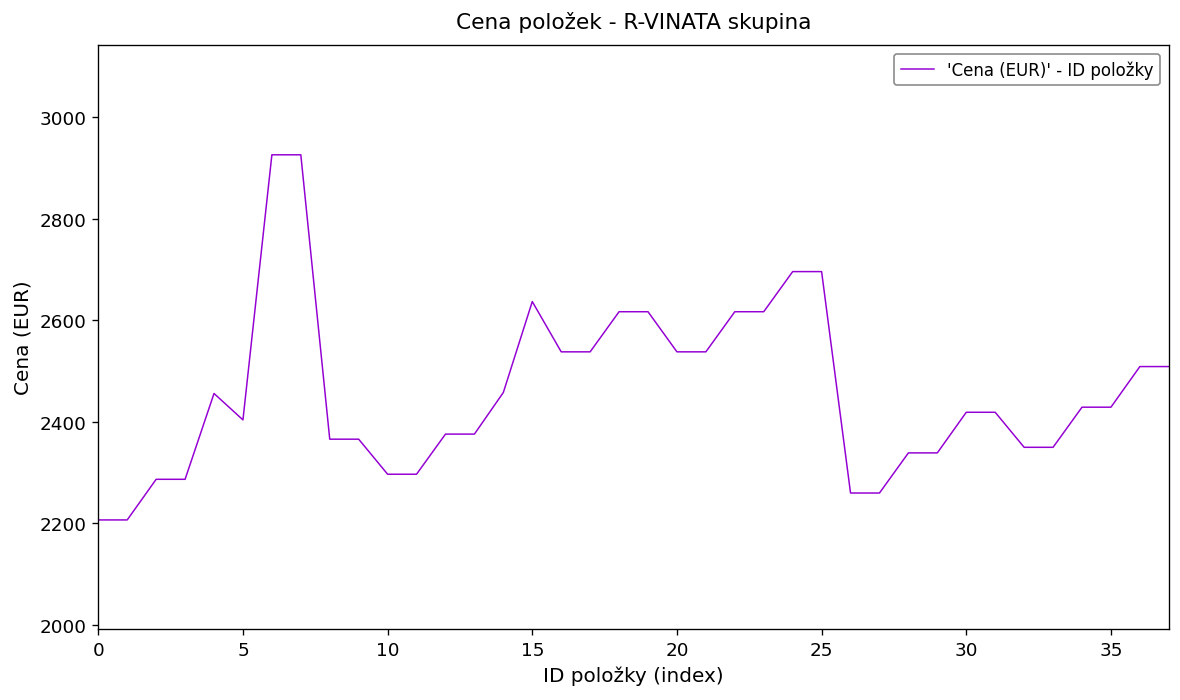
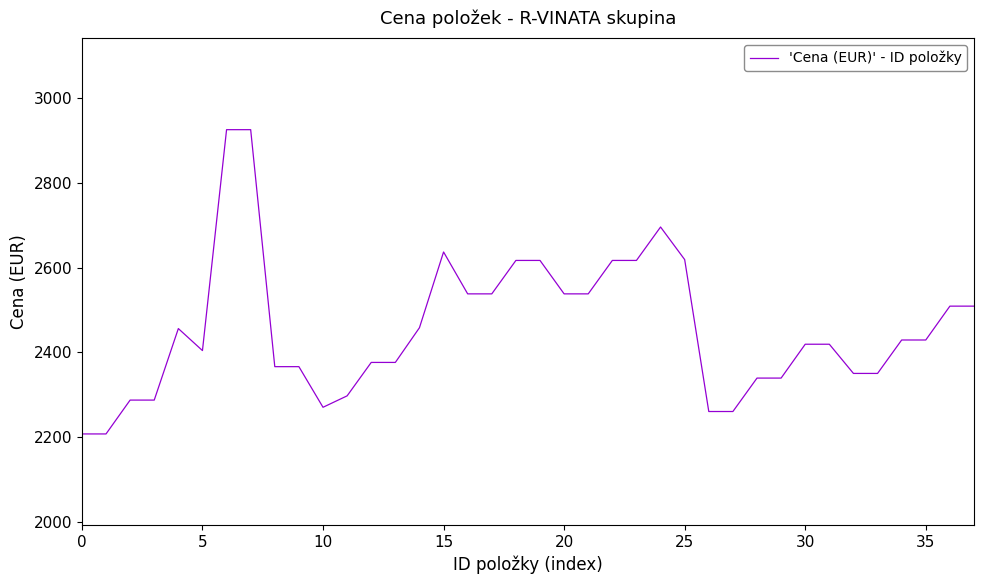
10: 2300 -> 2270
25: 2700 -> 2620
